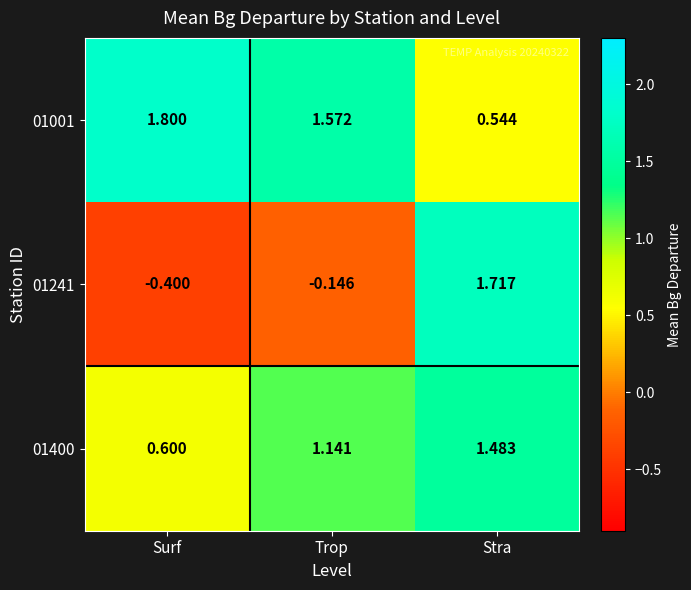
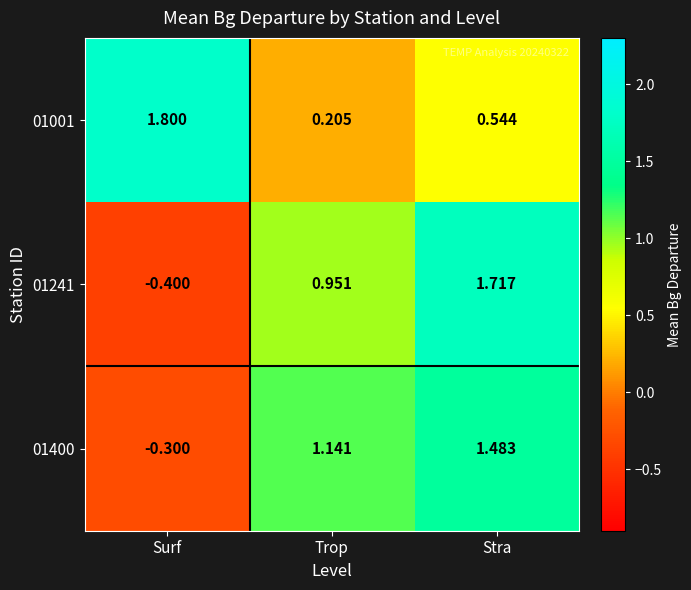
01001, Trop: 1.572 -> 0.205
01241, Trop: -0.146 -> 0.951
01400, Surf: 0.600 -> -0.300
